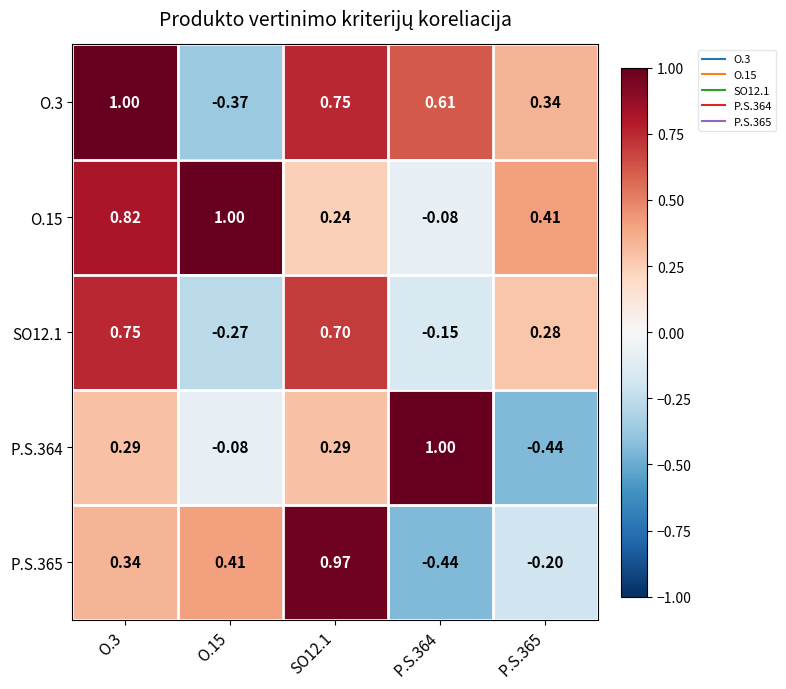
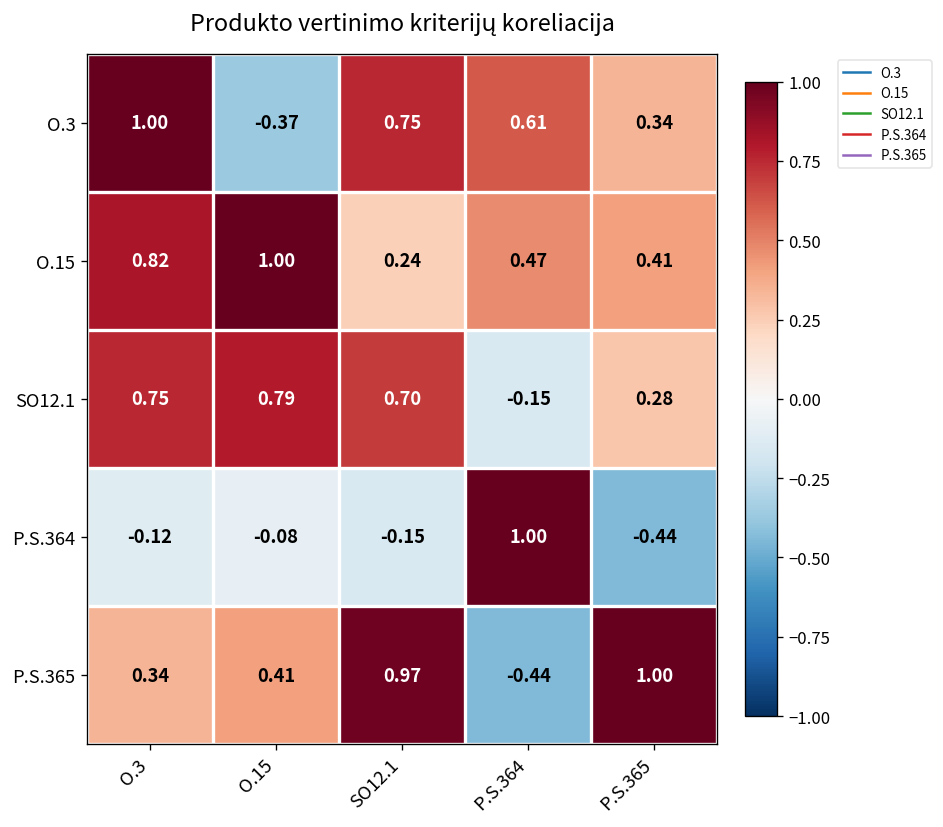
O.15, P.S.364: -0.08 -> 0.47
SO12.1, O.15: -0.27 -> 0.79
P.S.364, O.3: 0.29 -> -0.12
P.S.364, SO12.1: 0.29 -> -0.15
P.S.365, P.S.365: -0.20 -> 1.00
